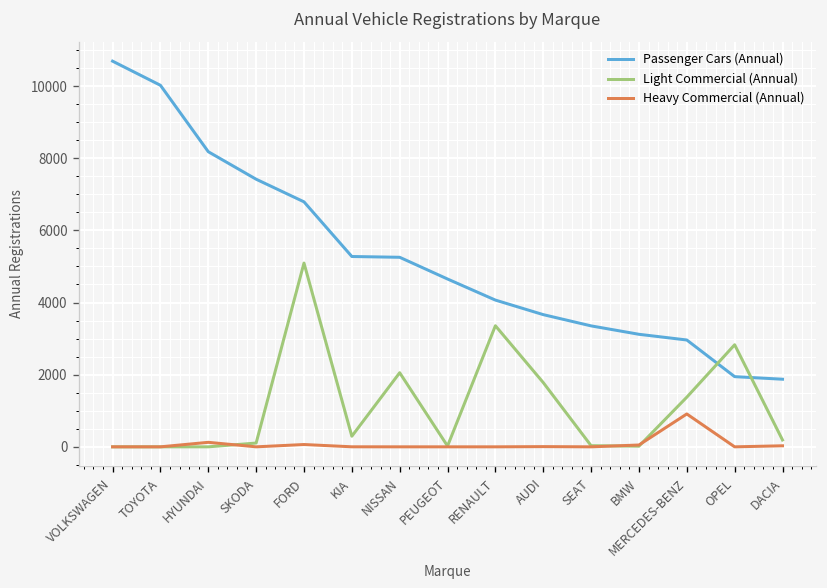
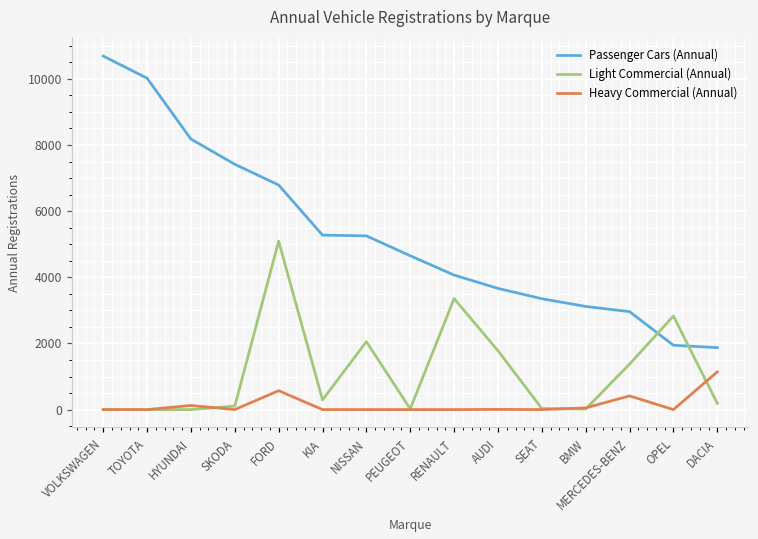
Heavy Commercial (Annual), FORD: 100 -> 600
Heavy Commercial (Annual), MERCEDES-BENZ: 900 -> 400
Heavy Commercial (Annual), DACIA: 0 -> 1100
